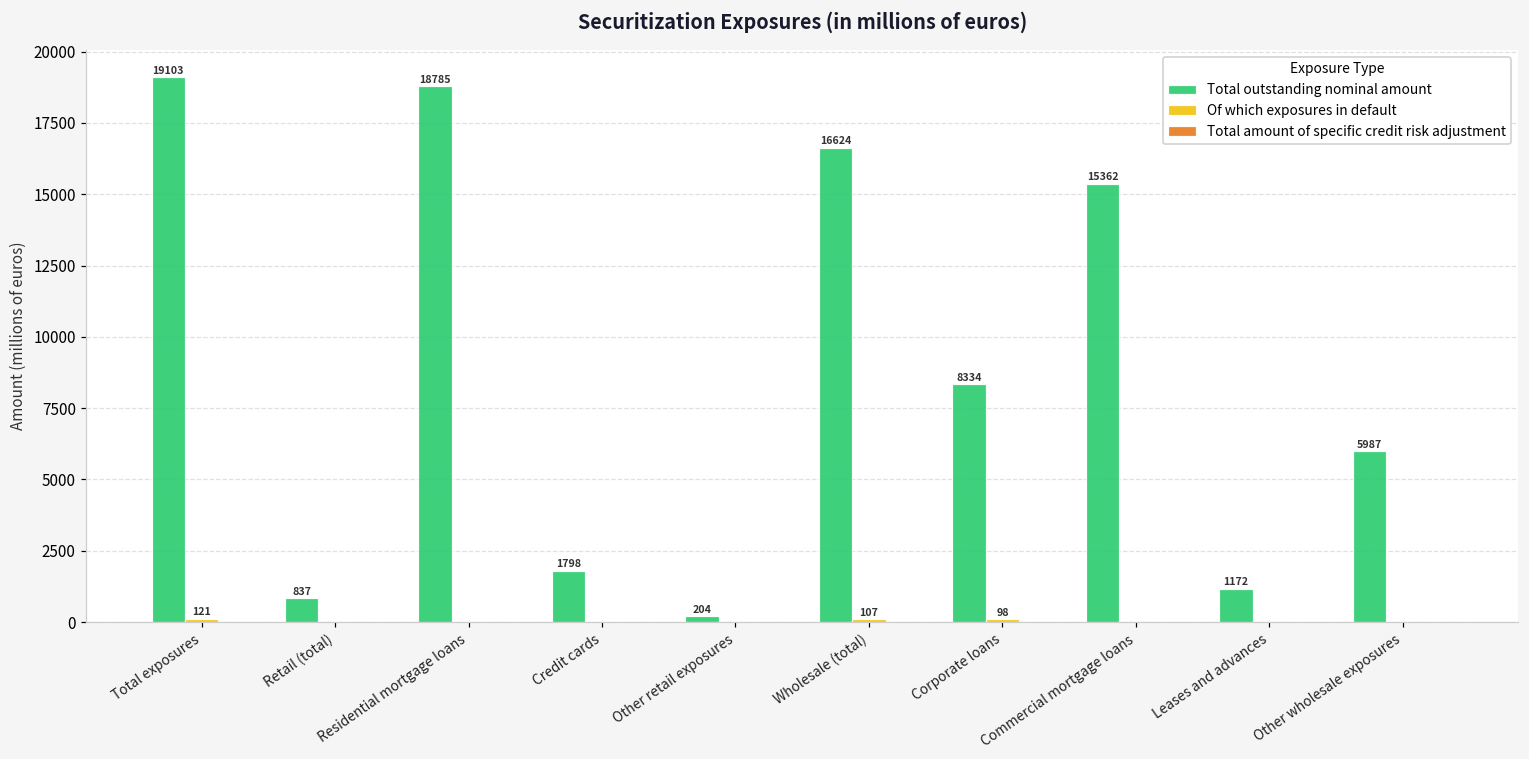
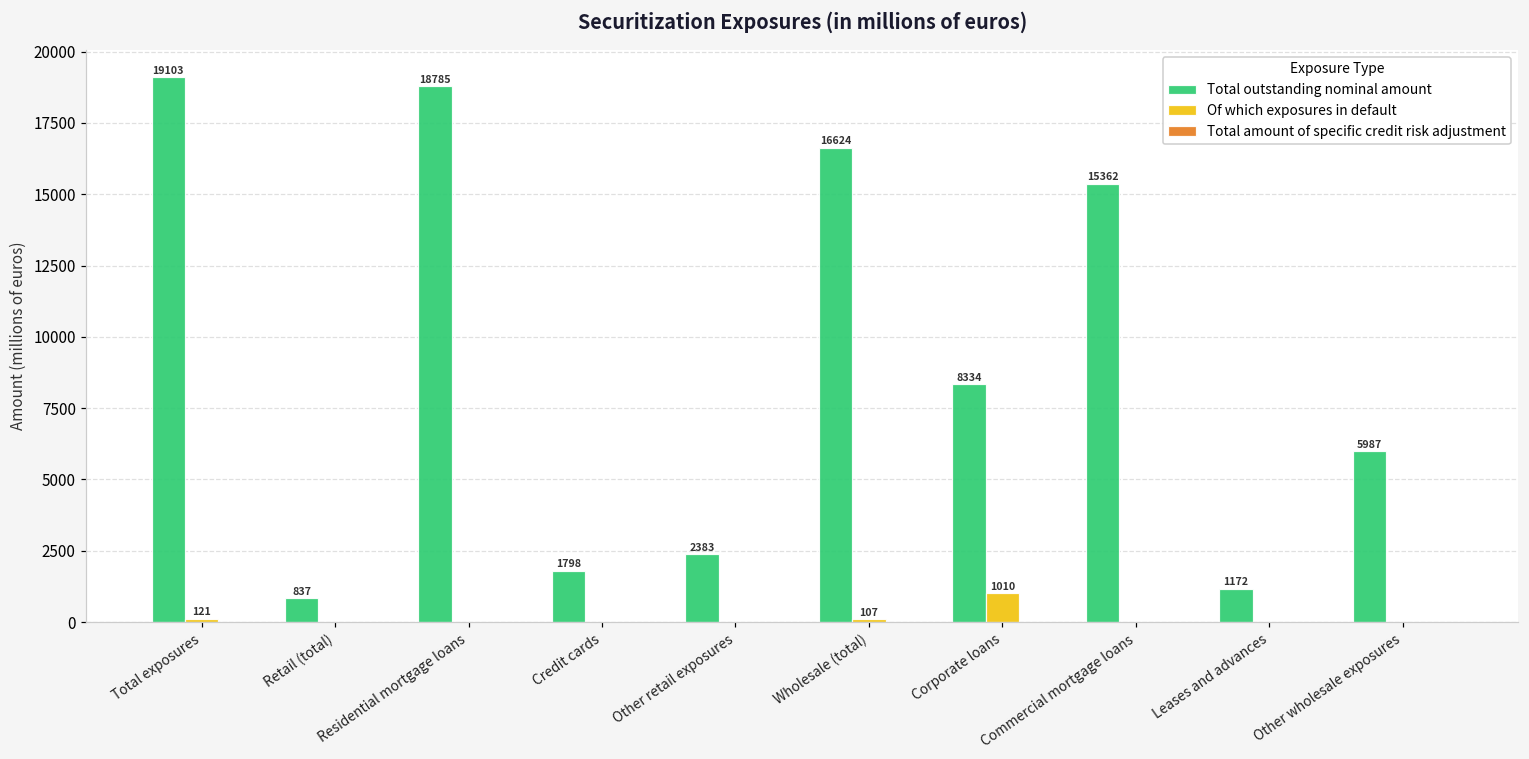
Total outstanding nominal amount, Other retail exposures: 204 -> 2383
Of which exposures in default, Corporate loans: 98 -> 1010
